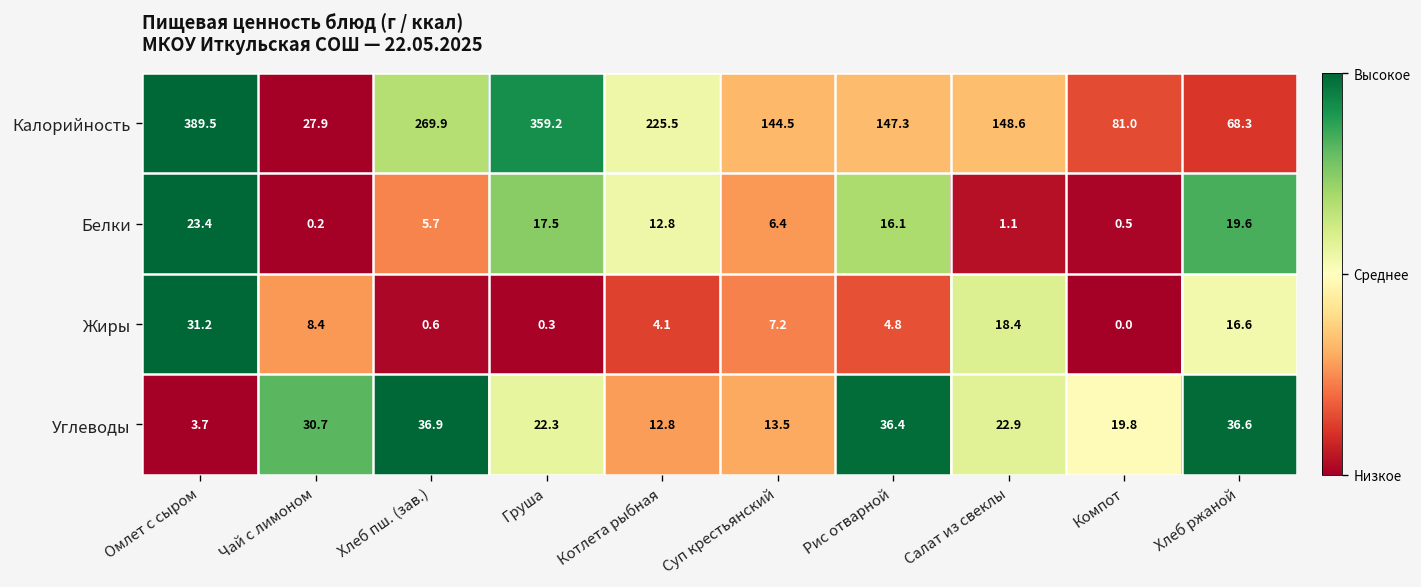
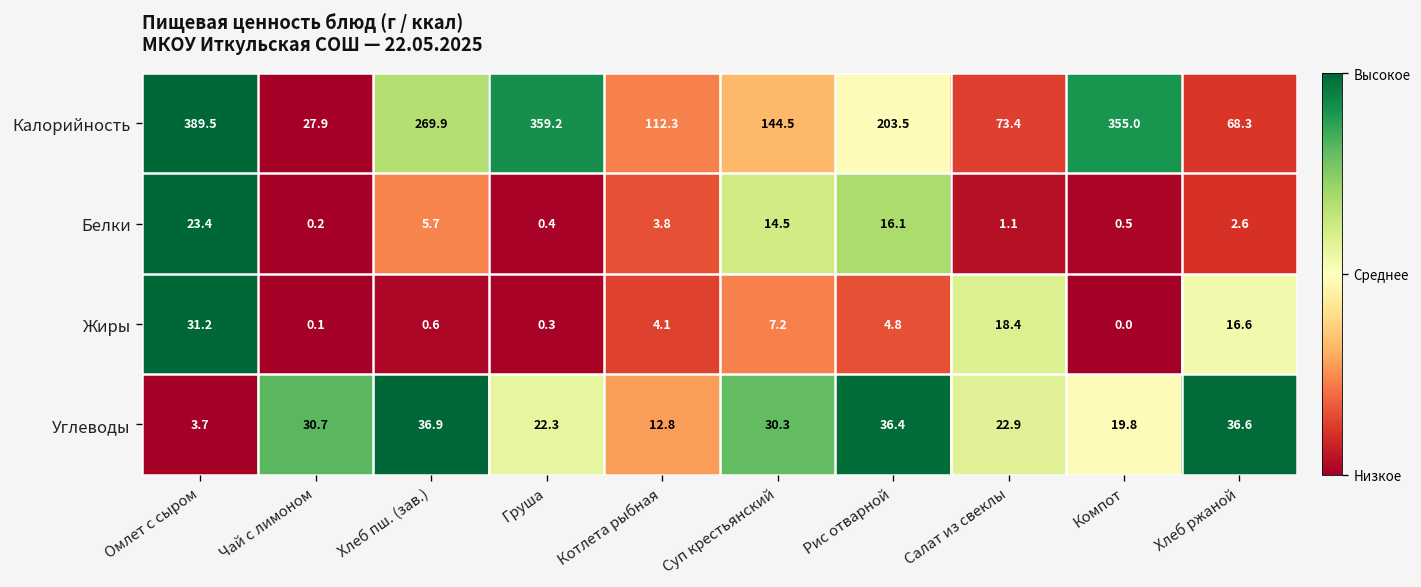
Калорийность, Котлета рыбная: 225.5 -> 112.3
Калорийность, Рис отварной: 147.3 -> 203.5
Калорийность, Салат из свеклы: 148.6 -> 73.4
Калорийность, Компот: 81.0 -> 355.0
Белки, Груша: 17.5 -> 0.4
Белки, Котлета рыбная: 12.8 -> 3.8
Белки, Суп крестьянский: 6.4 -> 14.5
Белки, Хлеб ржаной: 19.6 -> 2.6
Жиры, Чай с лимоном: 8.4 -> 0.1
Углеводы, Суп крестьянский: 13.5 -> 30.3
